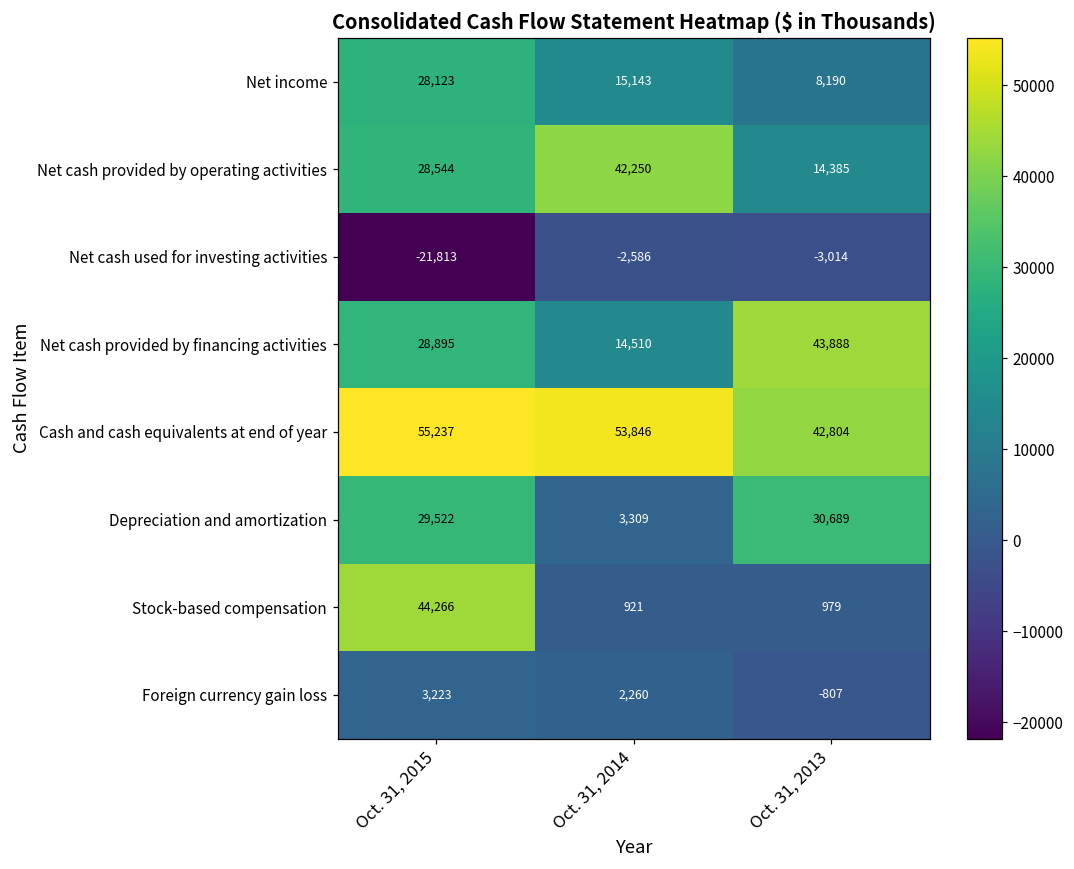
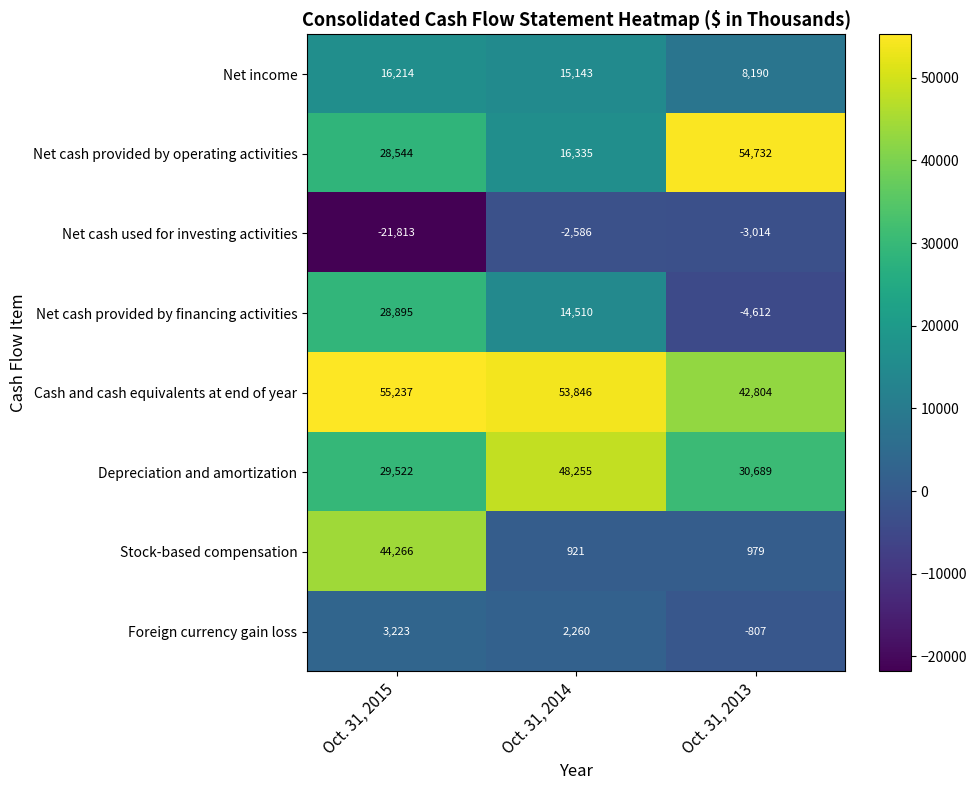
Net income, Oct. 31, 2015: 28,123 -> 16,214
Net cash provided by operating activities, Oct. 31, 2014: 42,250 -> 16,335
Net cash provided by operating activities, Oct. 31, 2013: 14,385 -> 54,732
Net cash provided by financing activities, Oct. 31, 2013: 43,888 -> -4,612
Depreciation and amortization, Oct. 31, 2014: 3,309 -> 48,255
